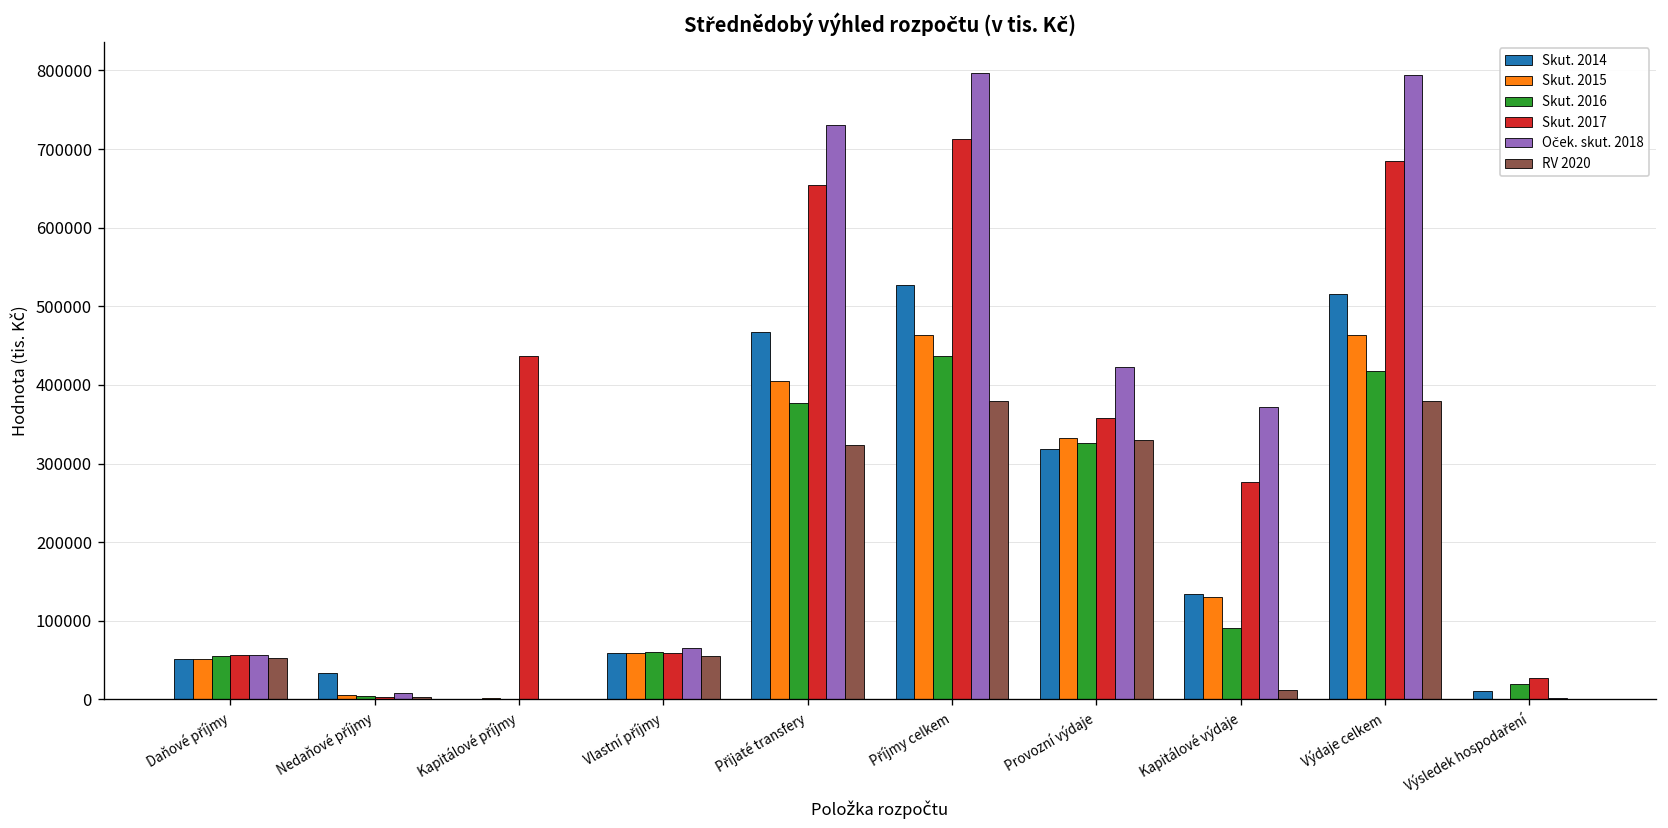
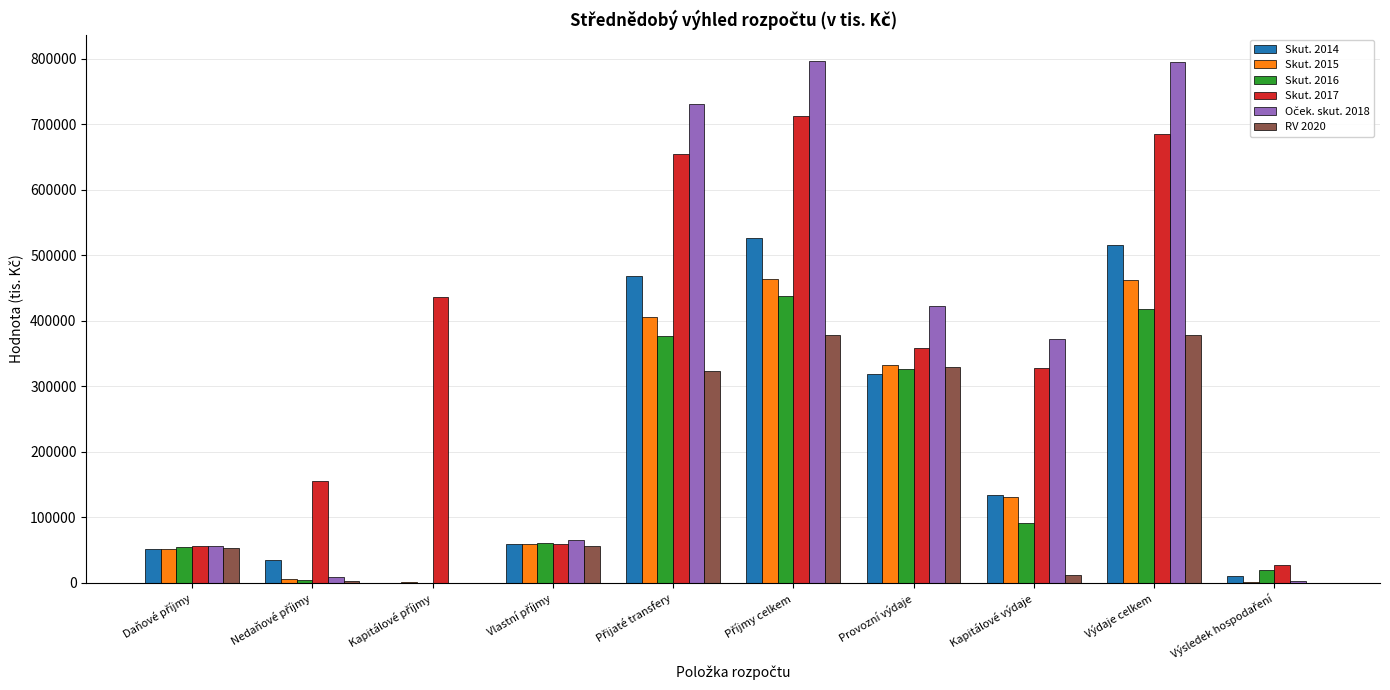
Skut. 2017, Nedaňové příjmy: 0 -> 160000
Skut. 2017, Kapitálové výdaje: 280000 -> 330000
